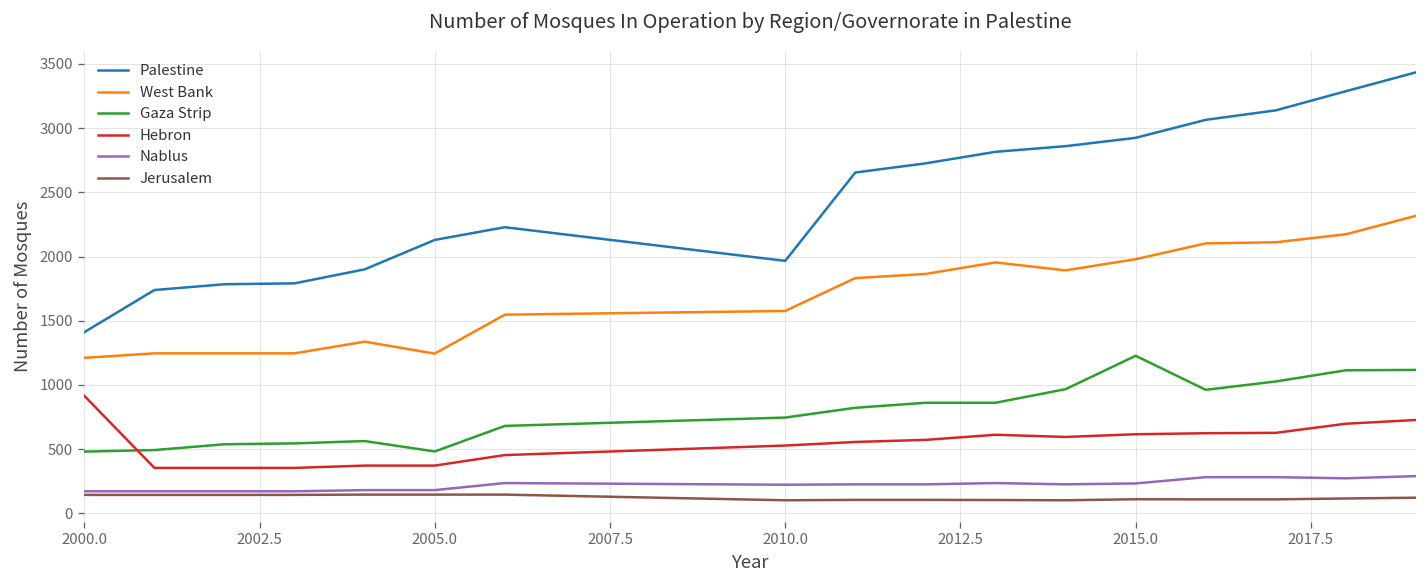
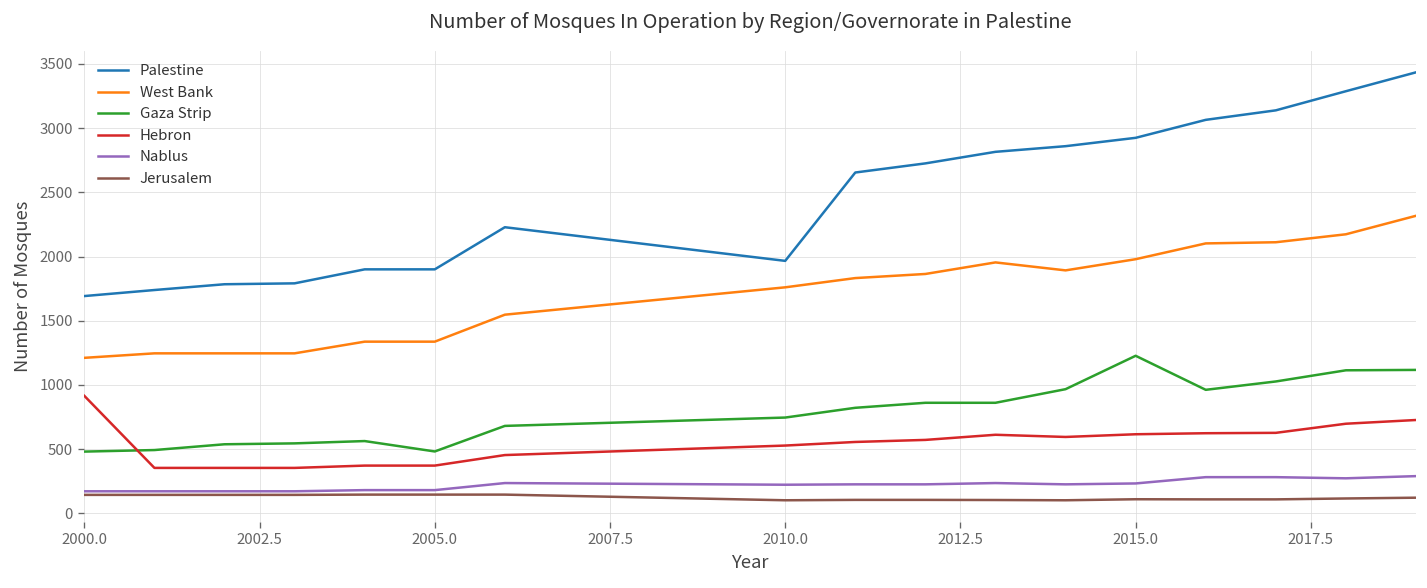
Palestine, 2000.0: 1410 -> 1690
Palestine, 2005.0: 2130 -> 1900
West Bank, 2005.0: 1240 -> 1340
West Bank, 2010.0: 1580 -> 1760
